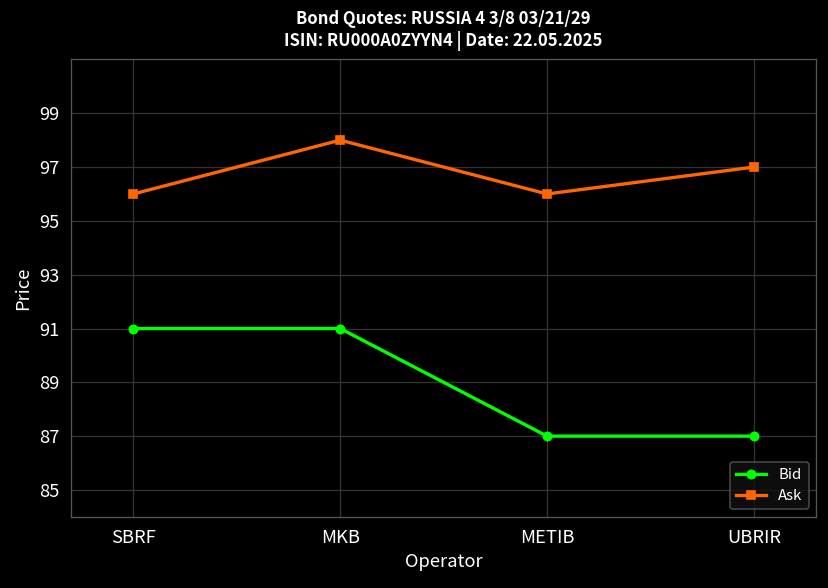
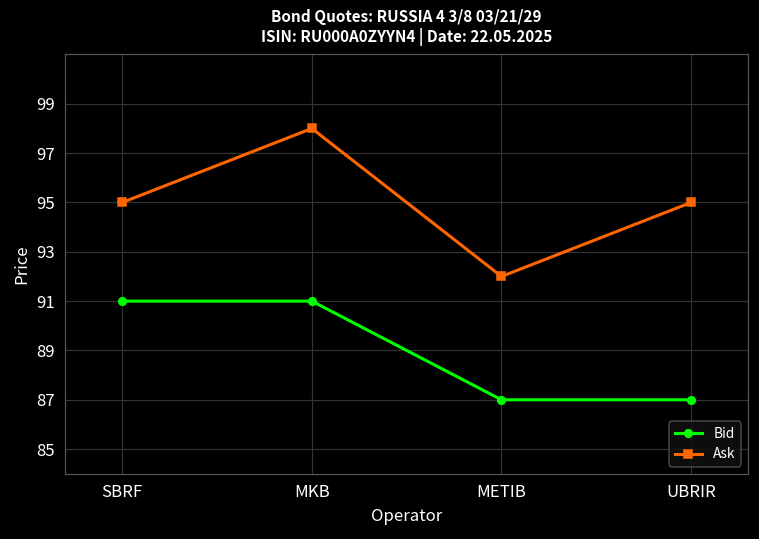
Ask, SBRF: 96 -> 95
Ask, METIB: 96 -> 92
Ask, UBRIR: 97 -> 95
